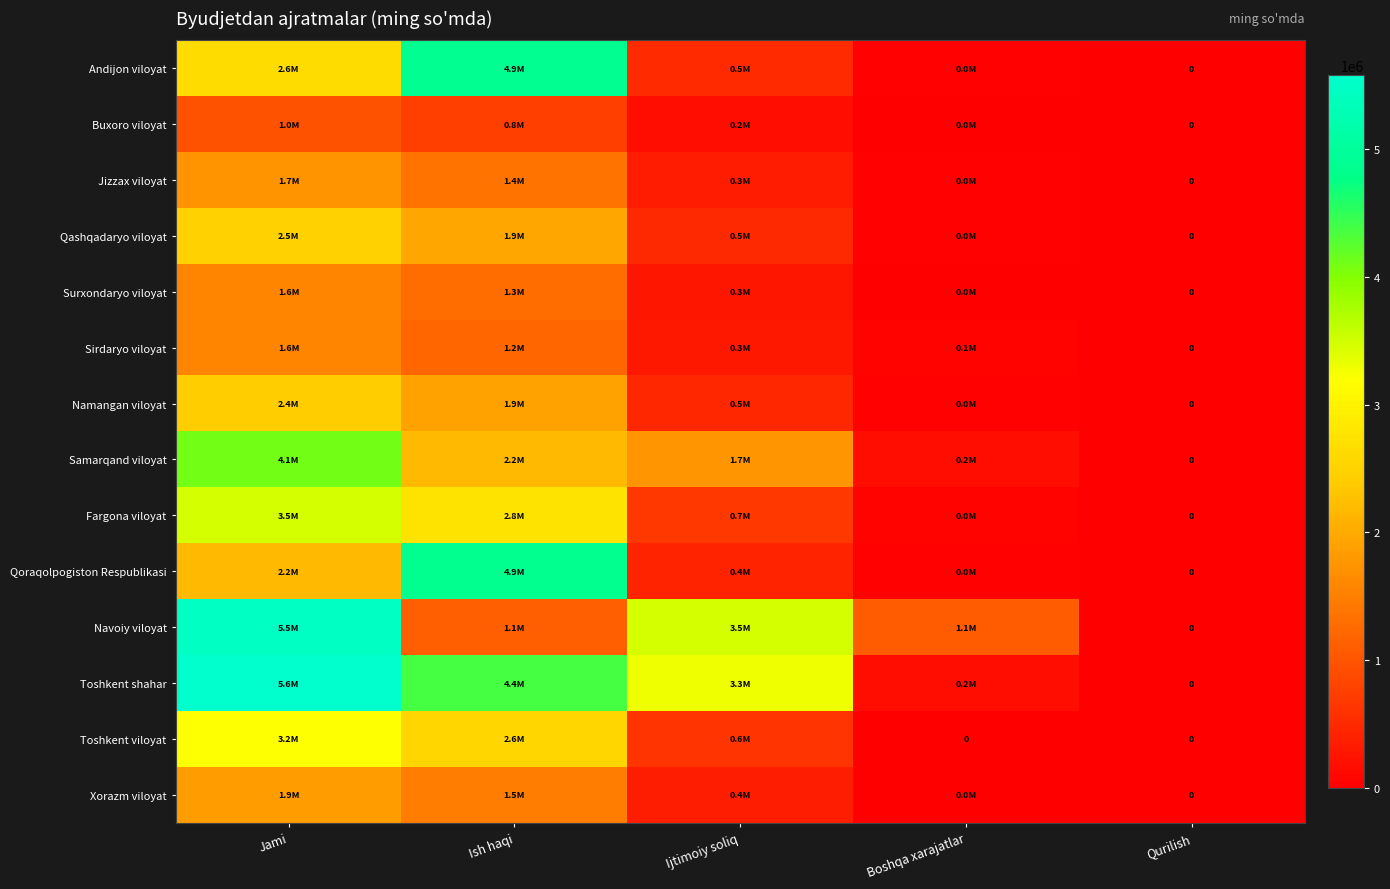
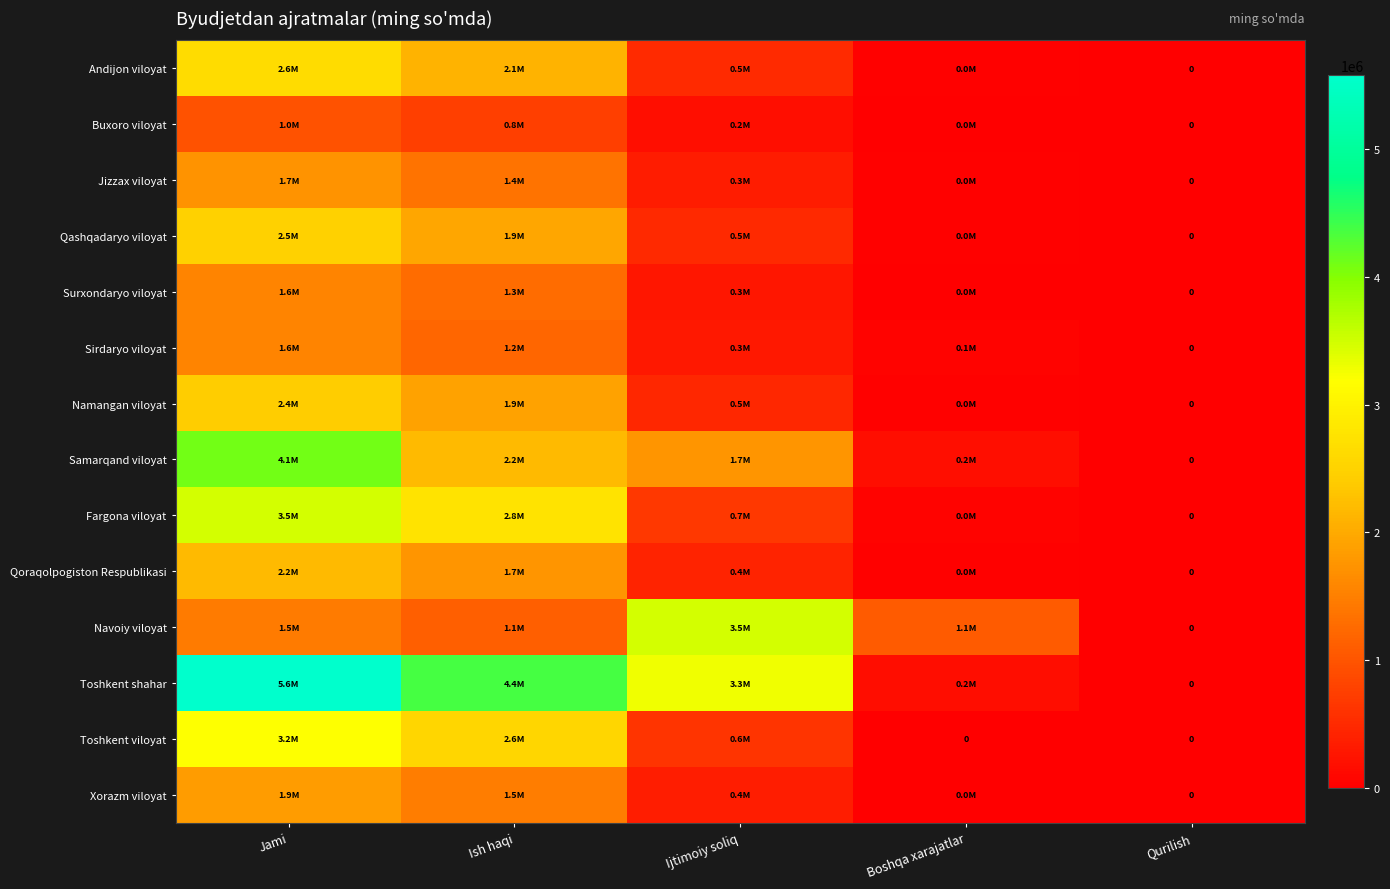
Andijon viloyat, Ish haqi: 4.9M -> 2.1M
Qoraqolpogiston Respublikasi, Ish haqi: 4.9M -> 1.7M
Navoiy viloyat, Jami: 5.5M -> 1.5M
